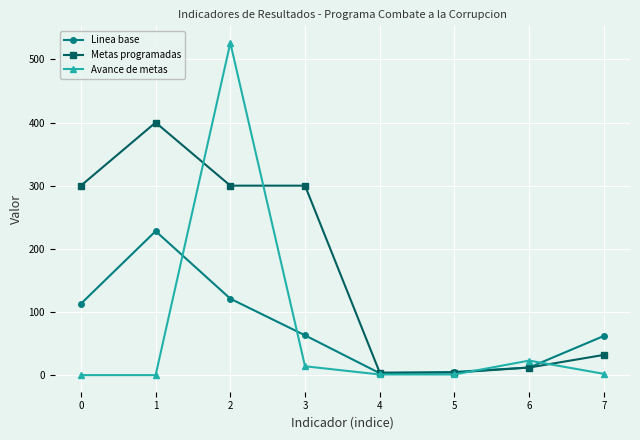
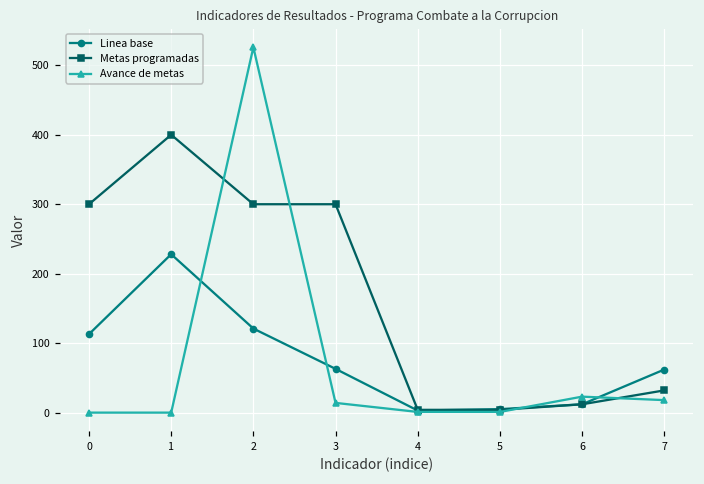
Avance de metas, 7: 0 -> 20
